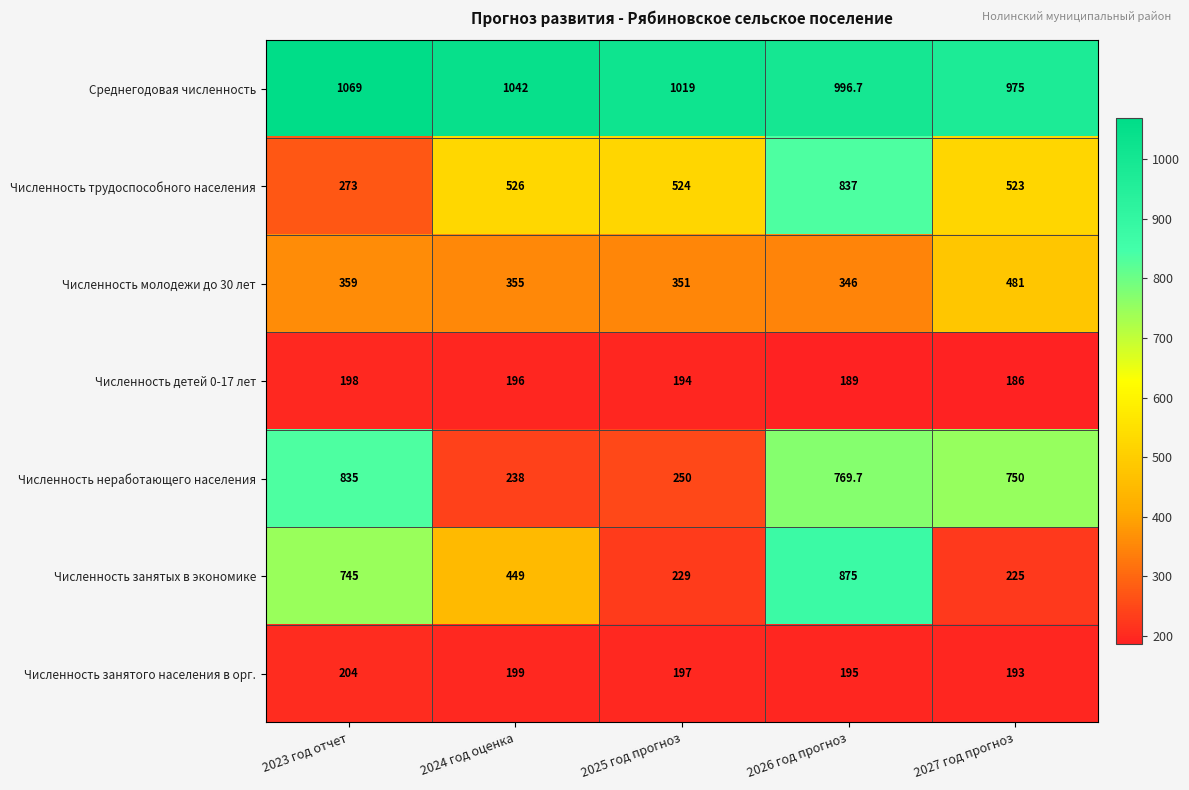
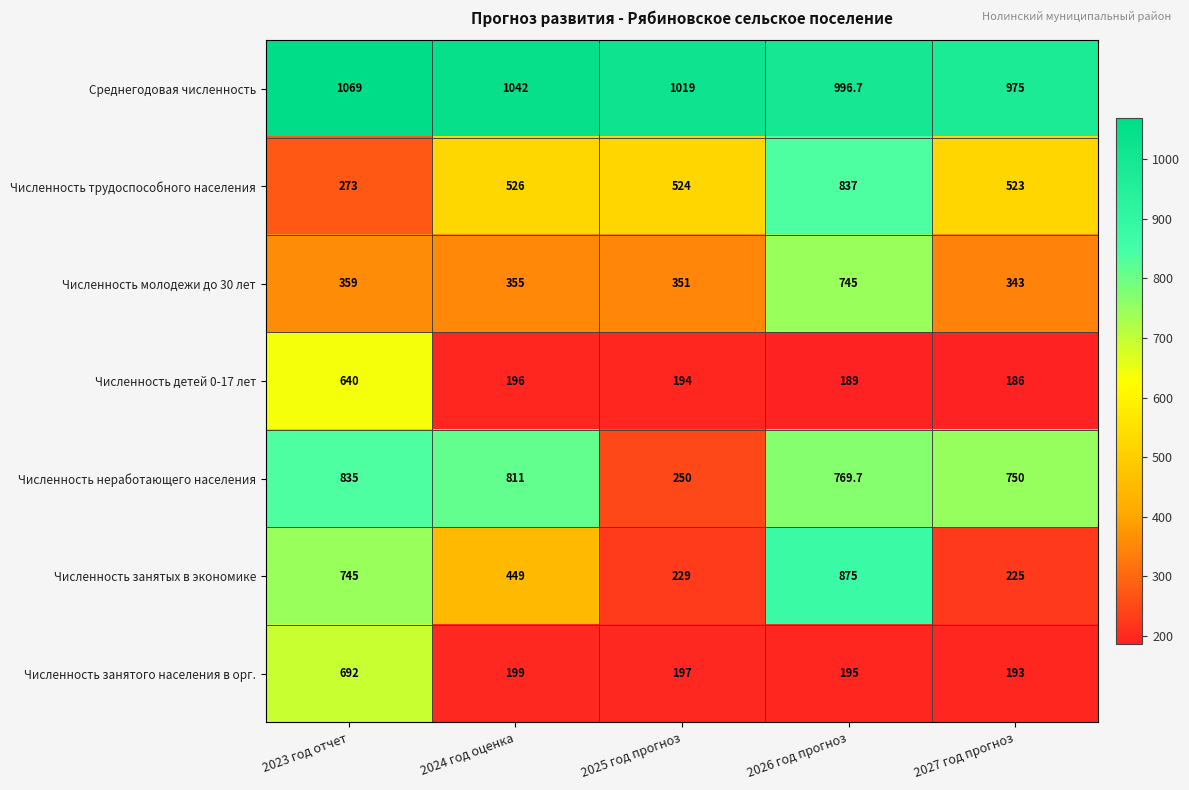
Численность молодежи до 30 лет, 2026 год прогноз: 346 -> 745
Численность молодежи до 30 лет, 2027 год прогноз: 481 -> 343
Численность детей 0-17 лет, 2023 год отчет: 198 -> 640
Численность неработающего населения, 2024 год оценка: 238 -> 811
Численность занятого населения в орг., 2023 год отчет: 204 -> 692
